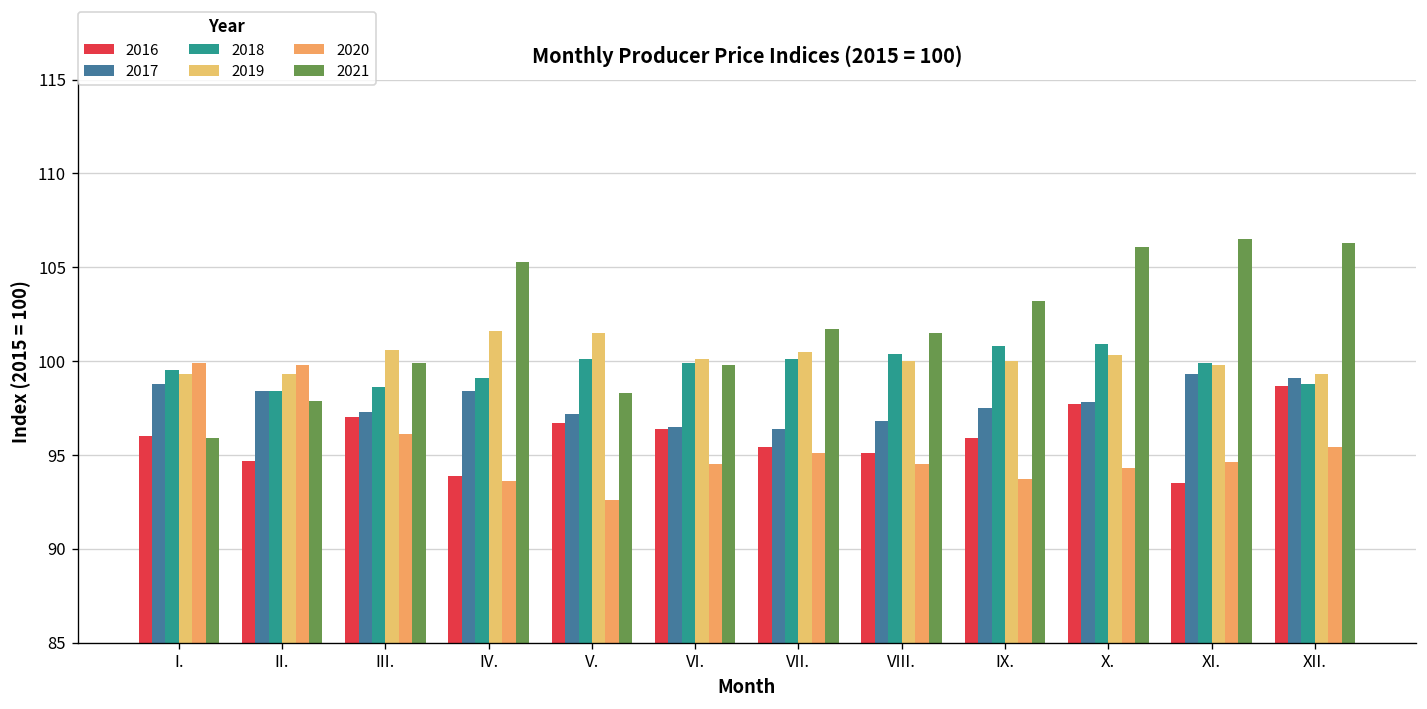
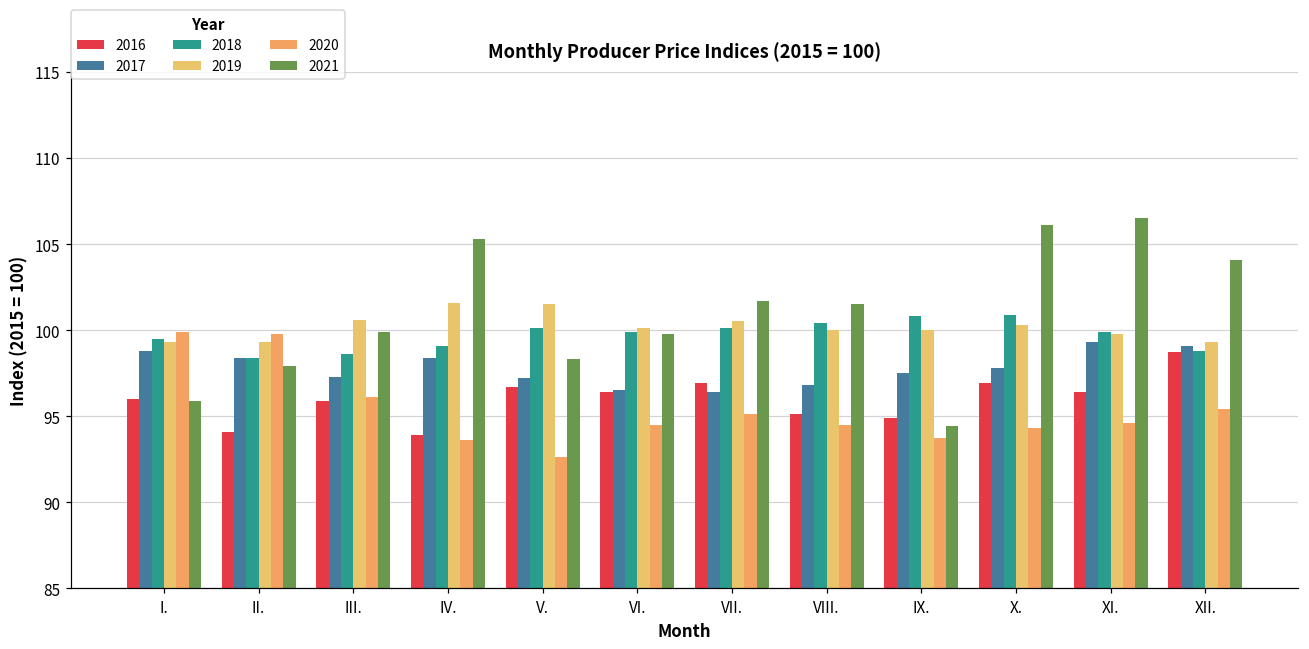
2016, II.: 94.7 -> 94.1
2016, III.: 97.0 -> 95.9
2016, VII.: 95.4 -> 96.9
2016, IX.: 95.9 -> 94.9
2021, IX.: 103.2 -> 94.4
2016, X.: 97.7 -> 96.9
2016, XI.: 93.5 -> 96.4
2021, XII.: 106.3 -> 104.1
